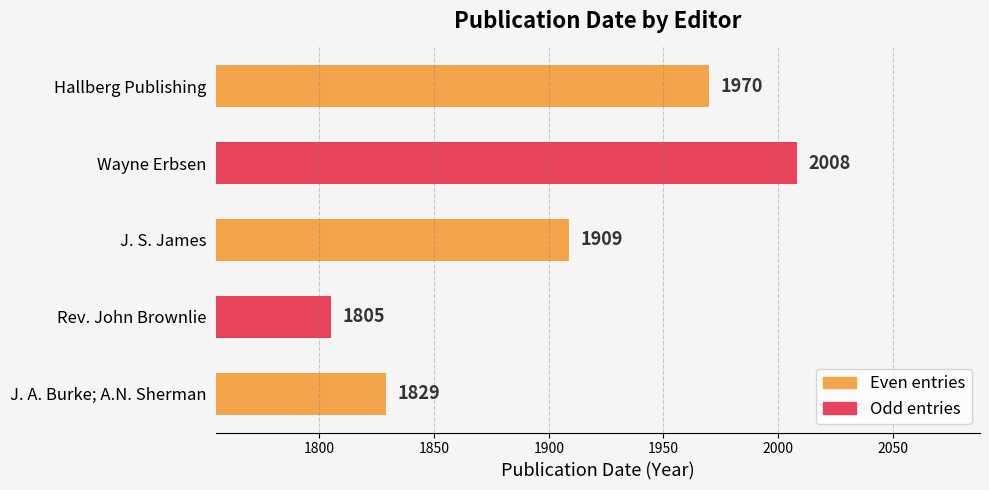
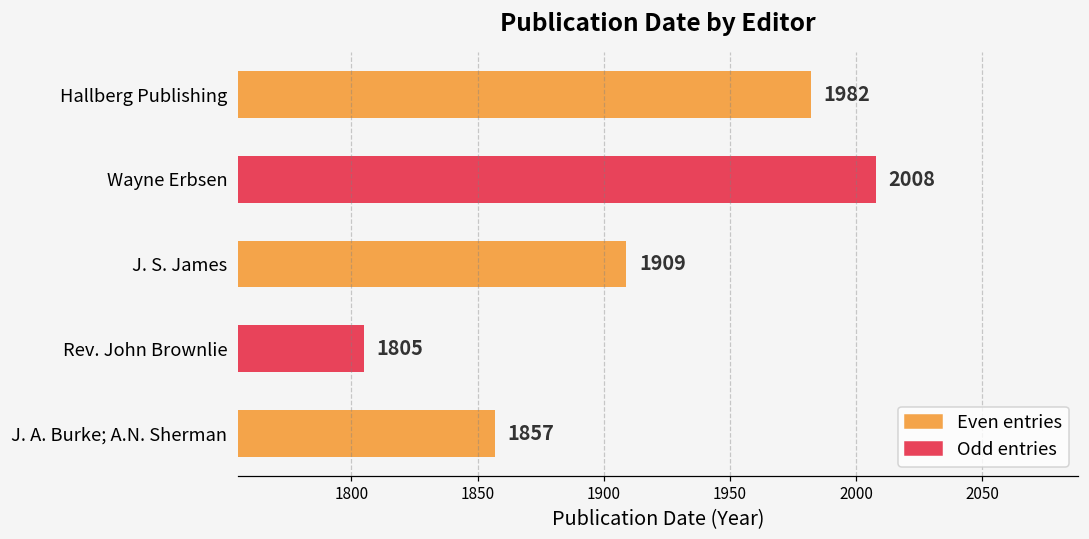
Hallberg Publishing: 1970 -> 1982
J. A. Burke; A.N. Sherman: 1829 -> 1857
